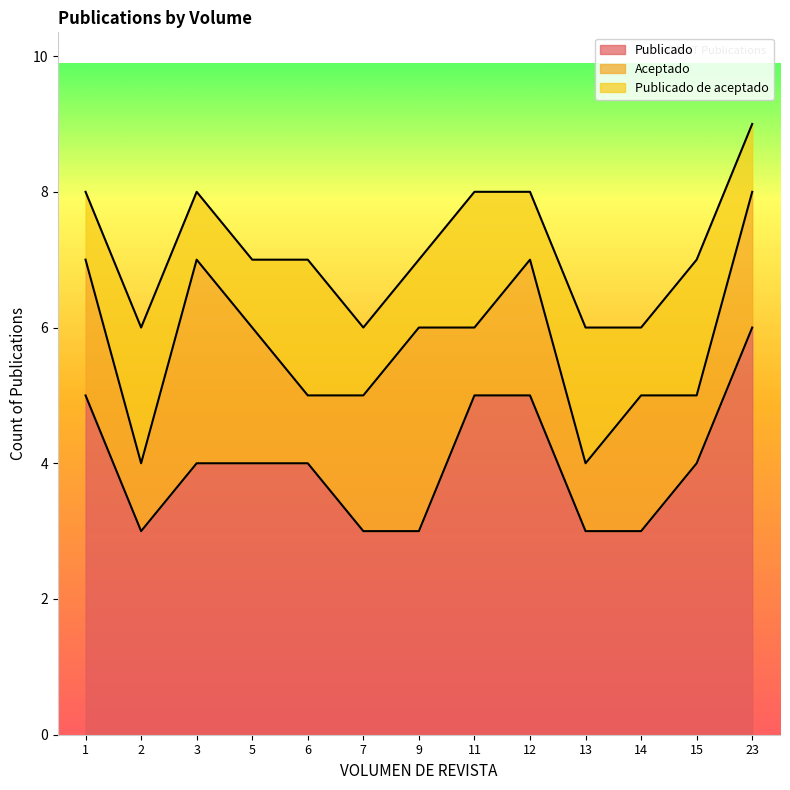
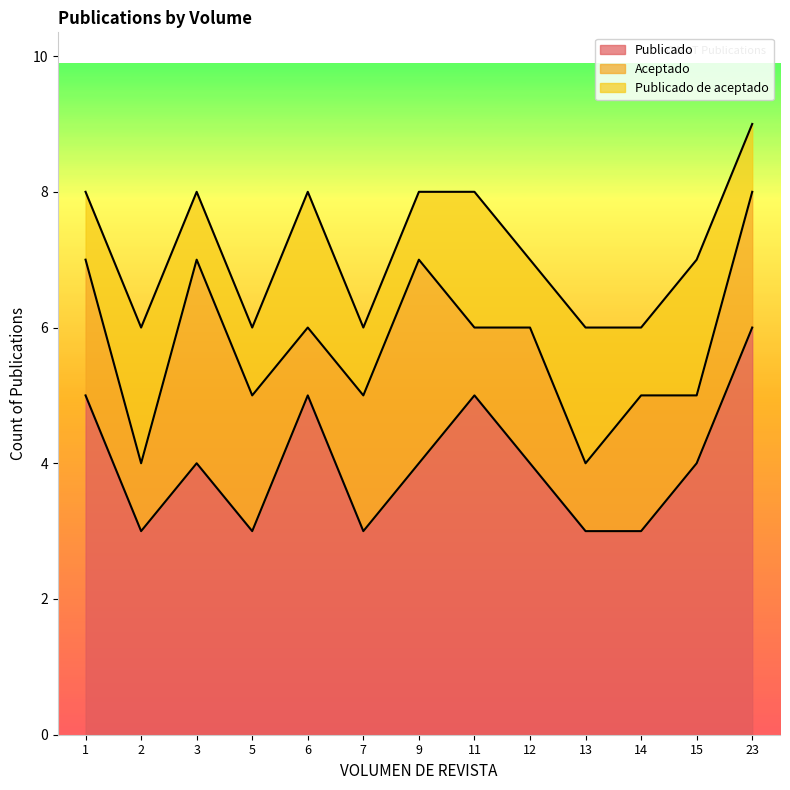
Publicado, 5: 4 -> 3
Publicado, 6: 4 -> 5
Publicado, 9: 3 -> 4
Publicado, 12: 5 -> 4
